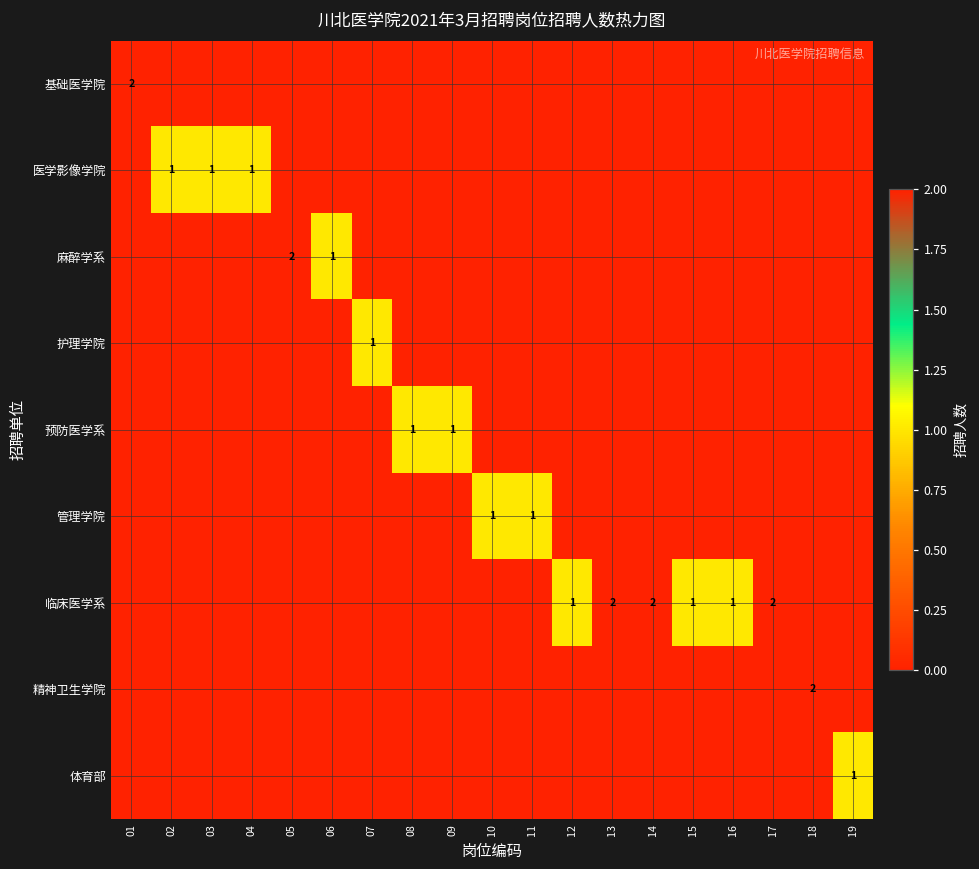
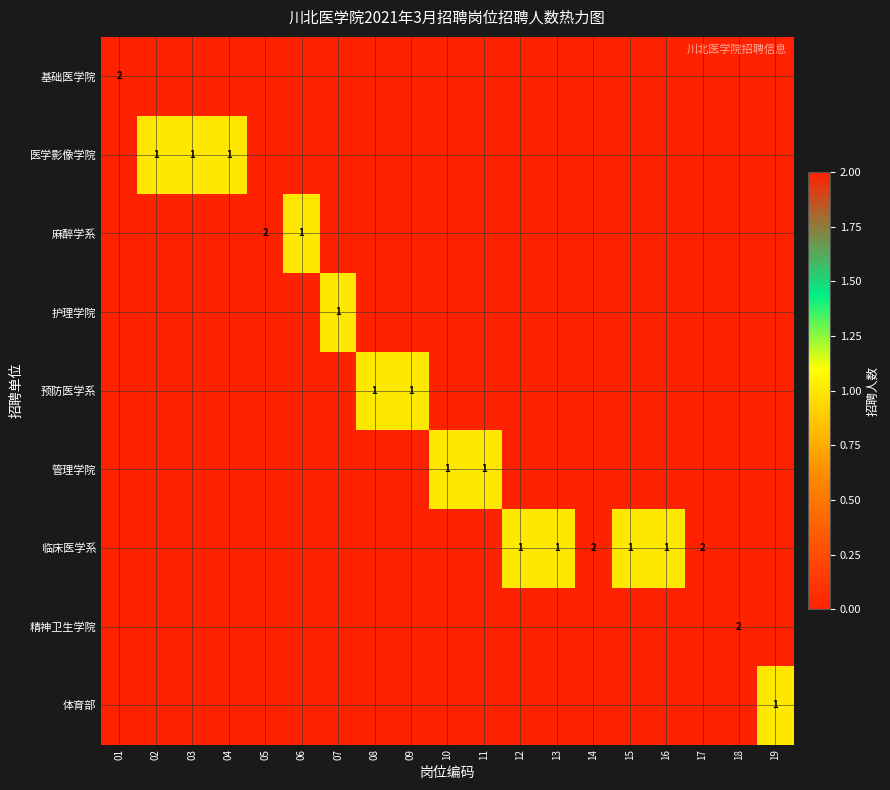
临床医学系, 13: 2 -> 1
